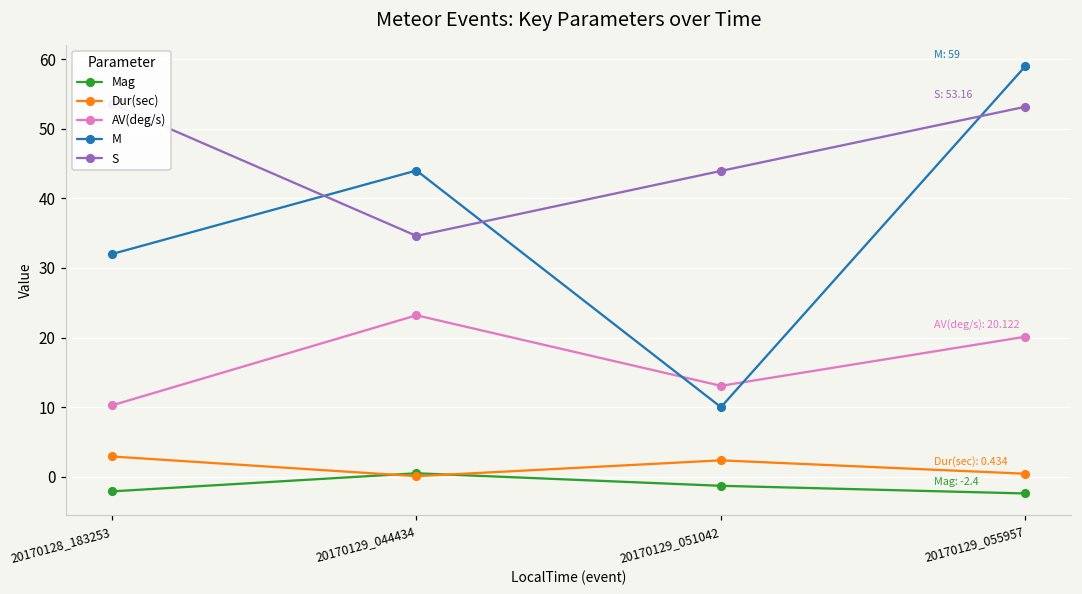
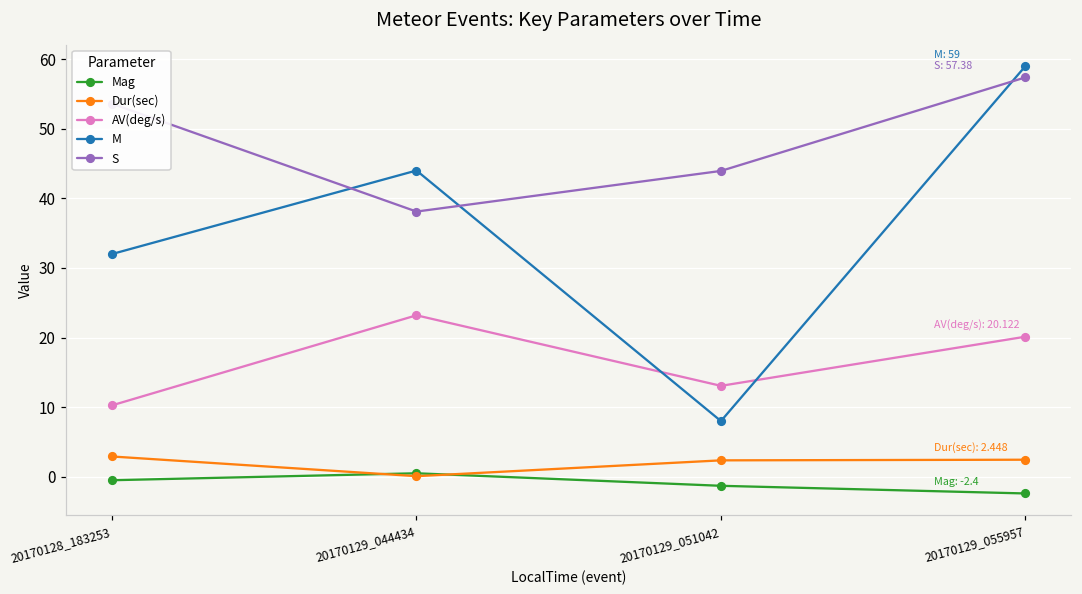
Mag, 20170128_183253: -2 -> -1
S, 20170129_044434: 35 -> 38
M, 20170129_051042: 10 -> 8
Dur(sec), 20170129_055957: 0.434 -> 2.448
S, 20170129_055957: 53.16 -> 57.38
